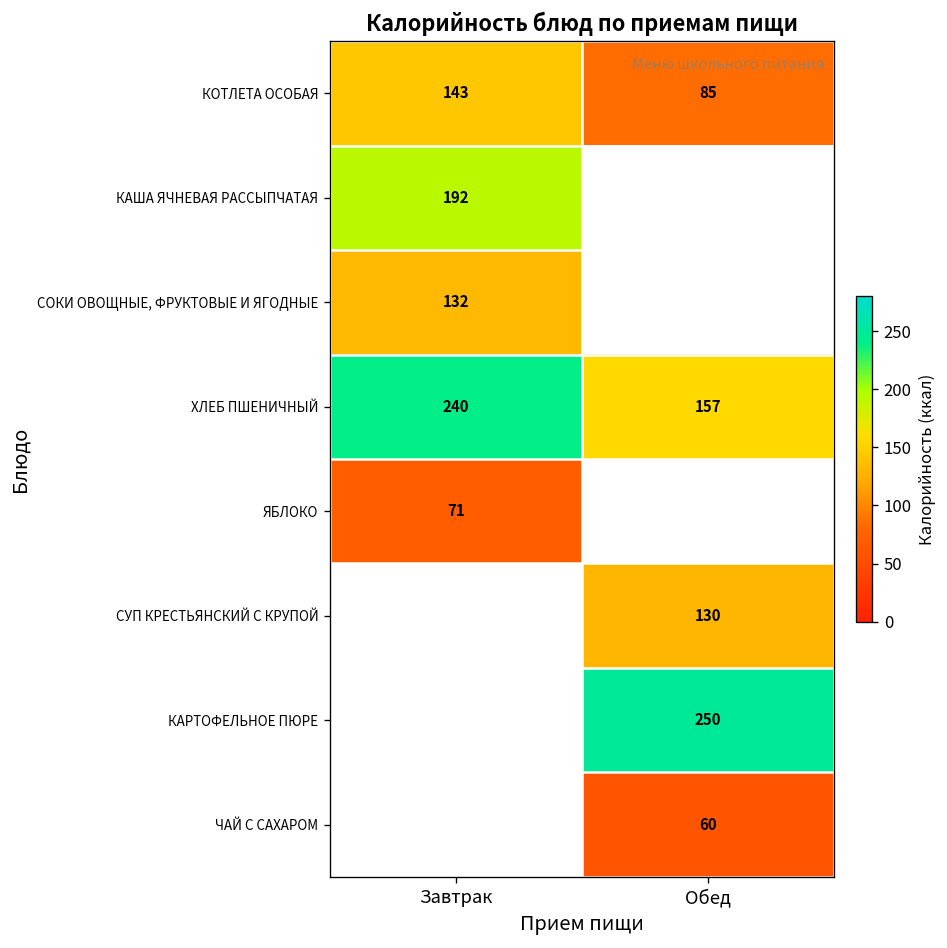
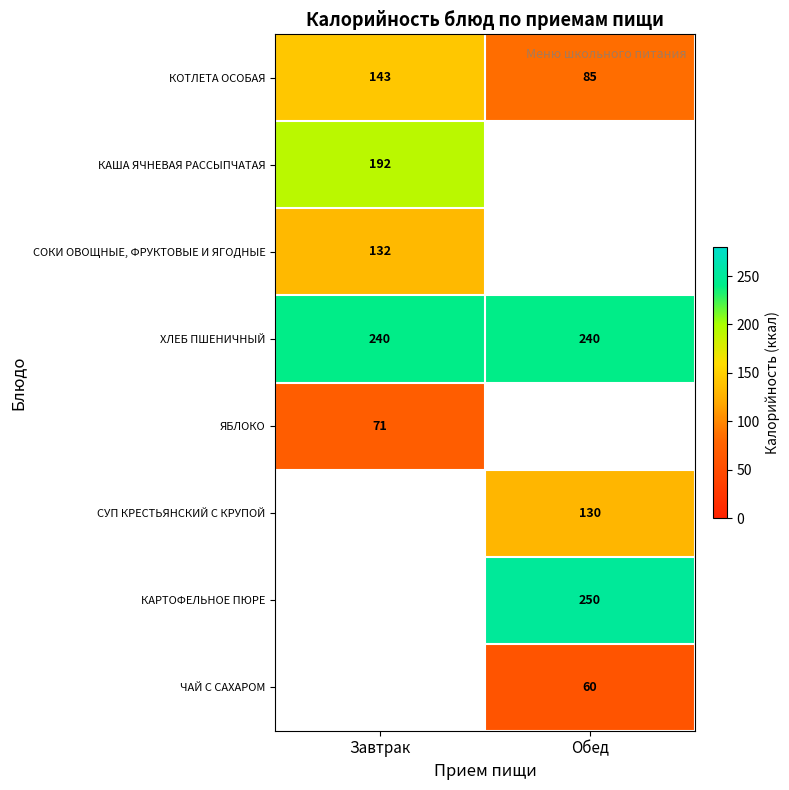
ХЛЕБ ПШЕНИЧНЫЙ, Обед: 157 -> 240
